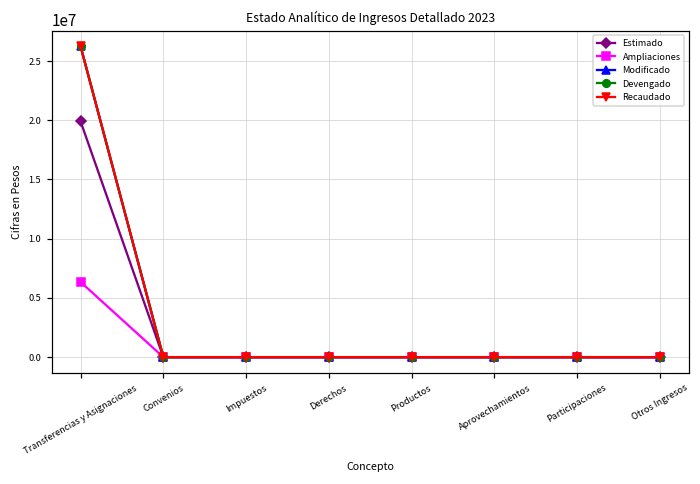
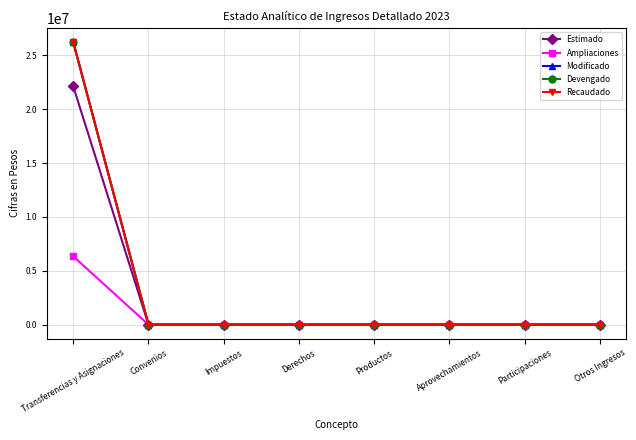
Estimado, Transferencias y Asignaciones: 19900000 -> 22100000
